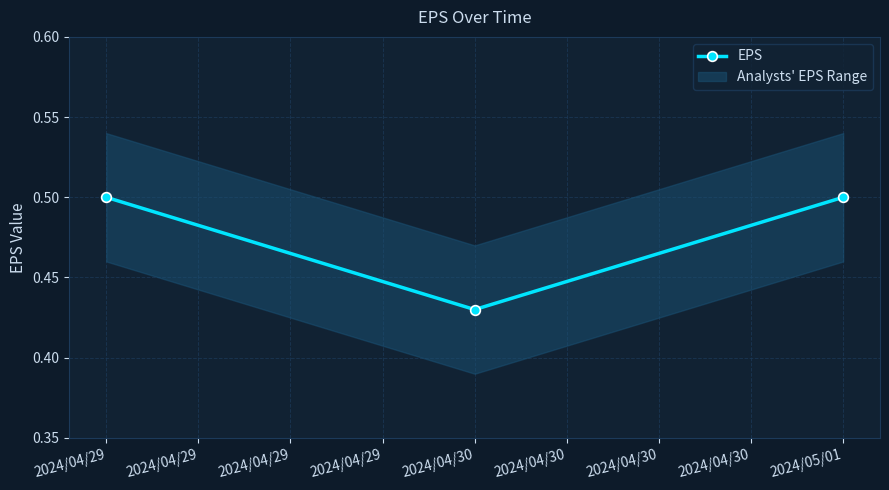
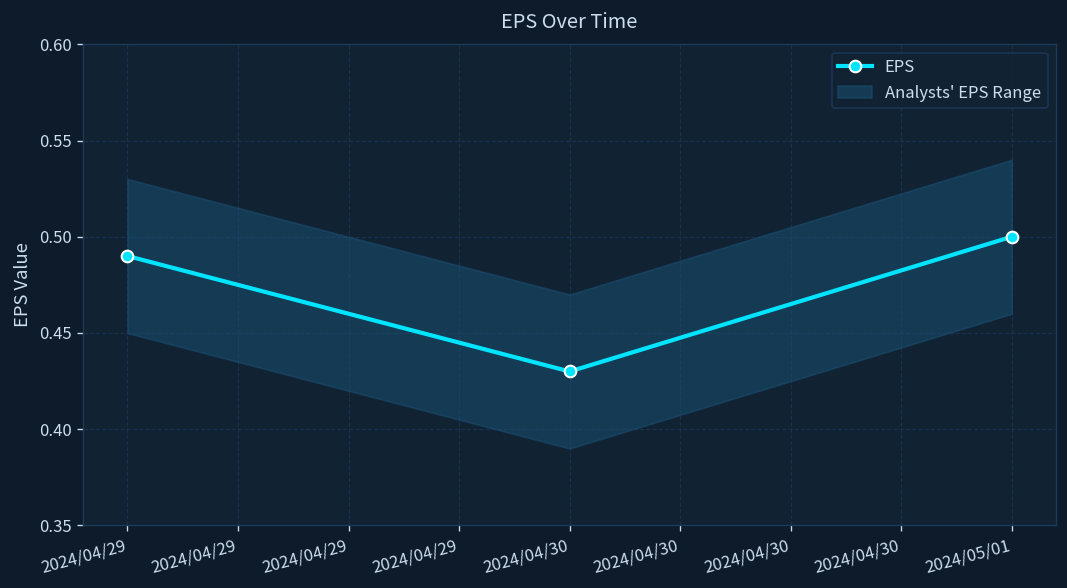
EPS, 2024/04/29: 0.50 -> 0.49
